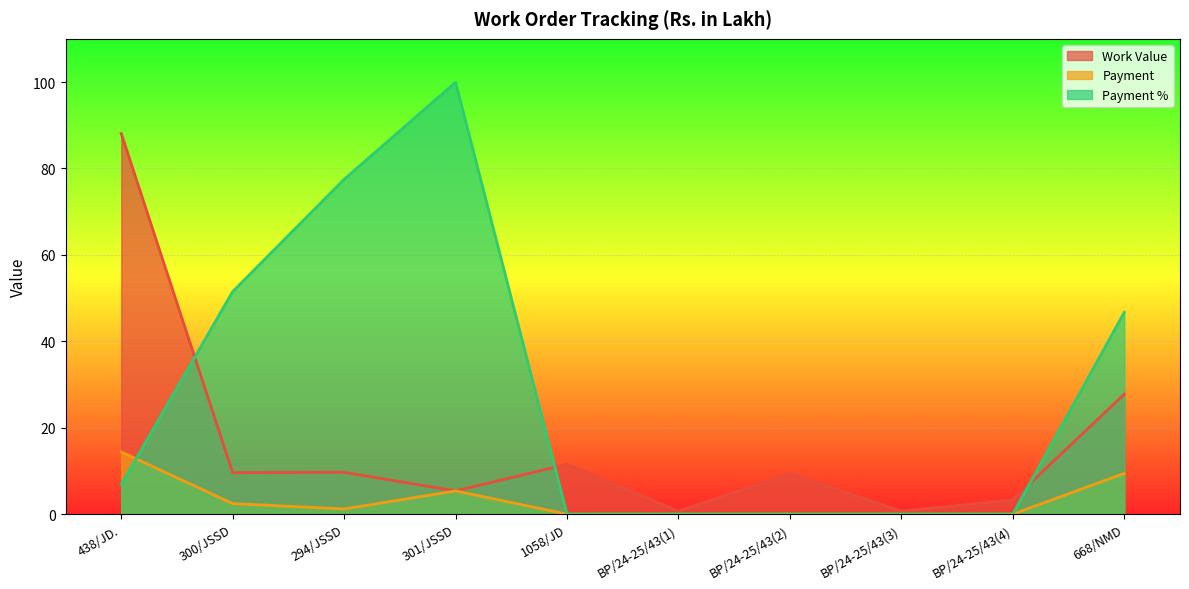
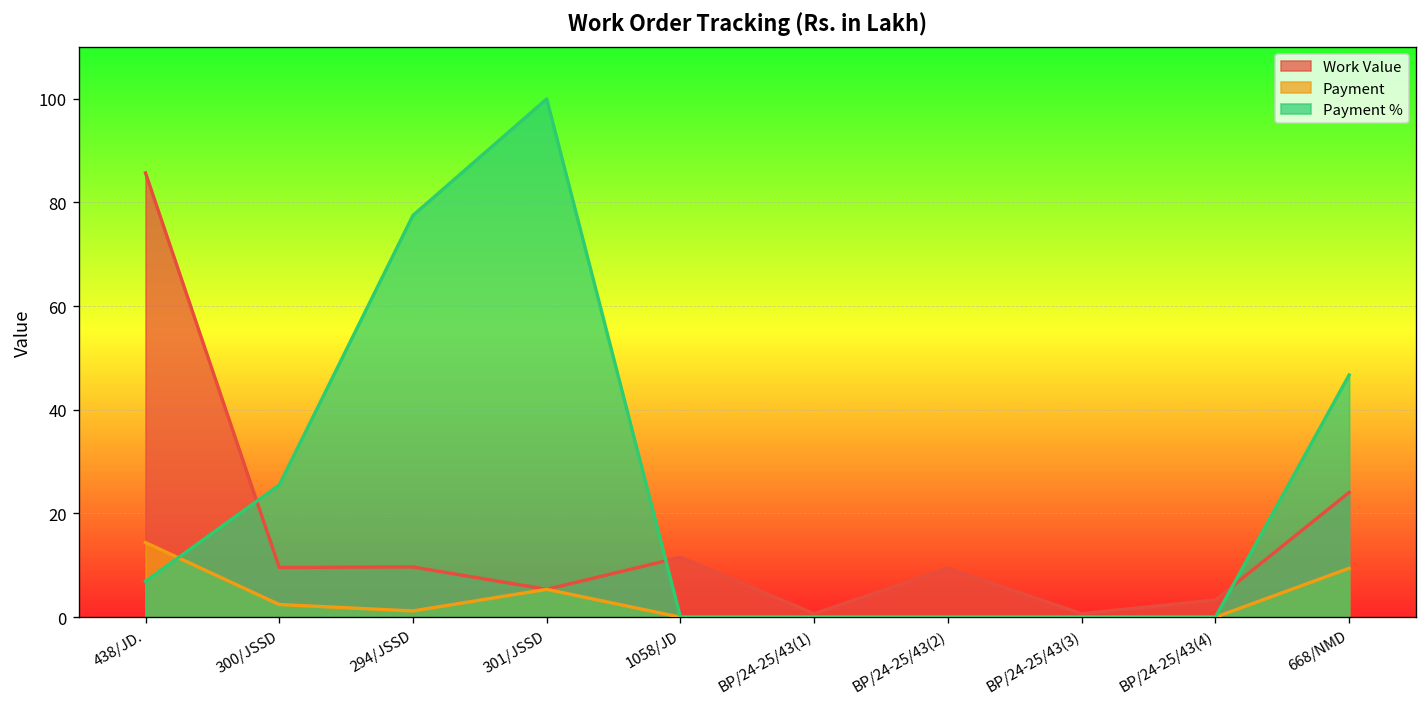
Work Value, 438/JD.: 88 -> 86
Payment %, 300/JSSD: 52 -> 25
Work Value, 668/NMD: 28 -> 24
